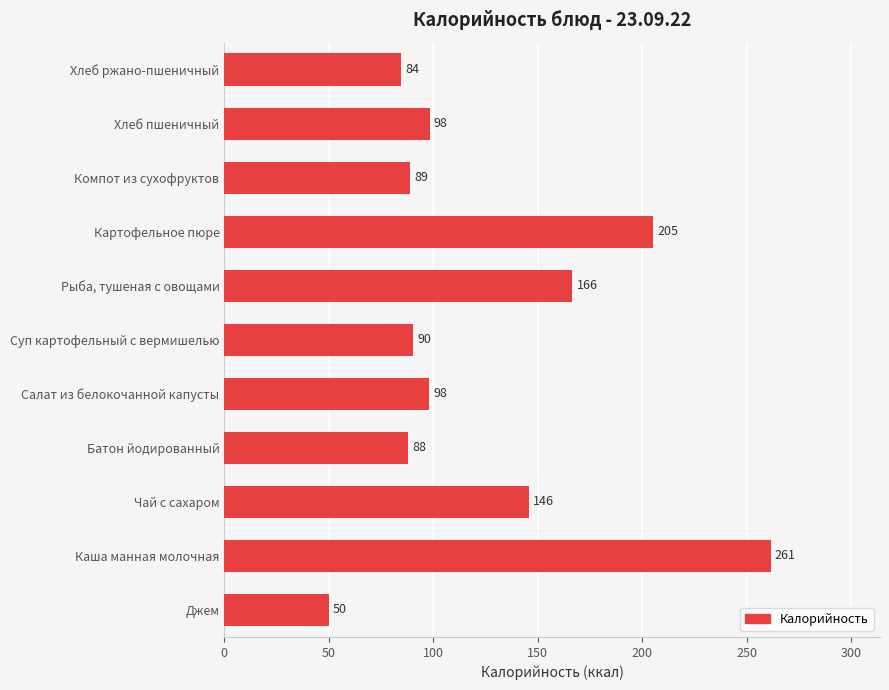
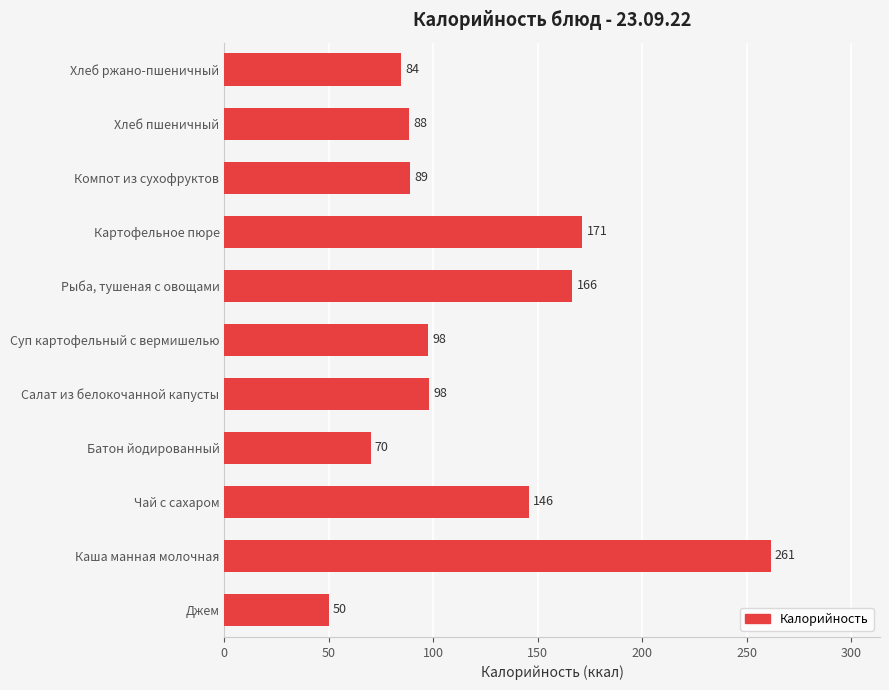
Хлеб пшеничный: 98 -> 88
Картофельное пюре: 205 -> 171
Суп картофельный с вермишелью: 90 -> 98
Батон йодированный: 88 -> 70
